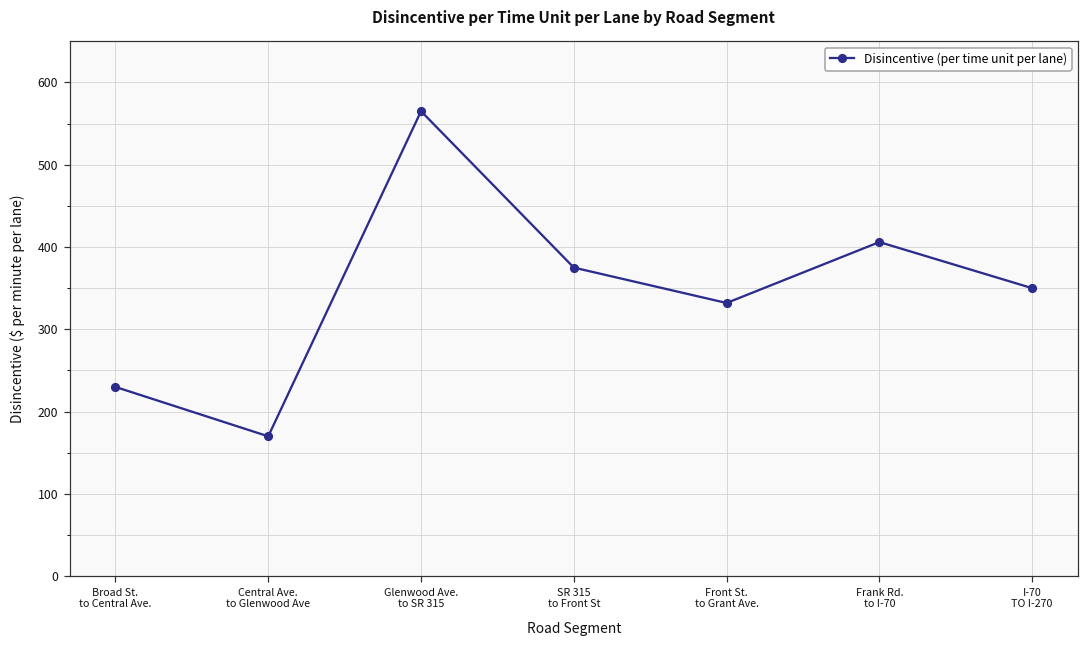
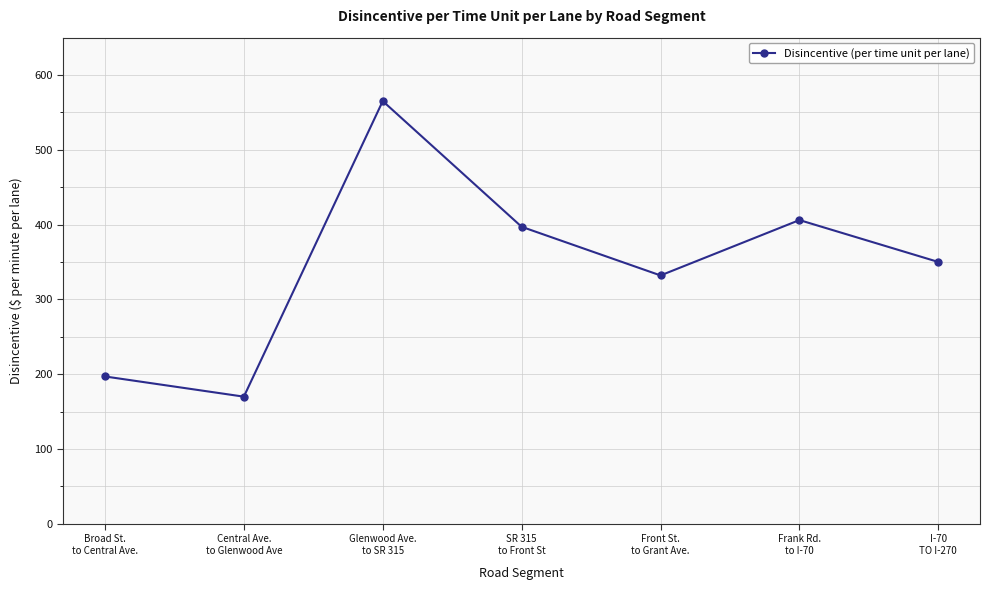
Broad St. to Central Ave.: 230 -> 200
SR 315 to Front St: 380 -> 400
